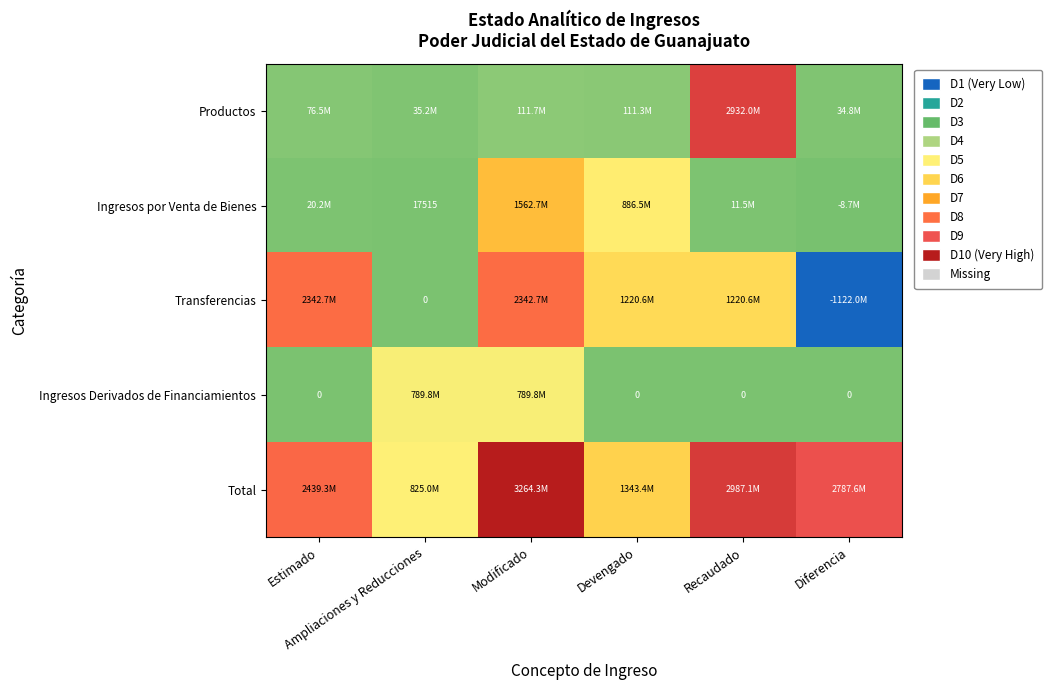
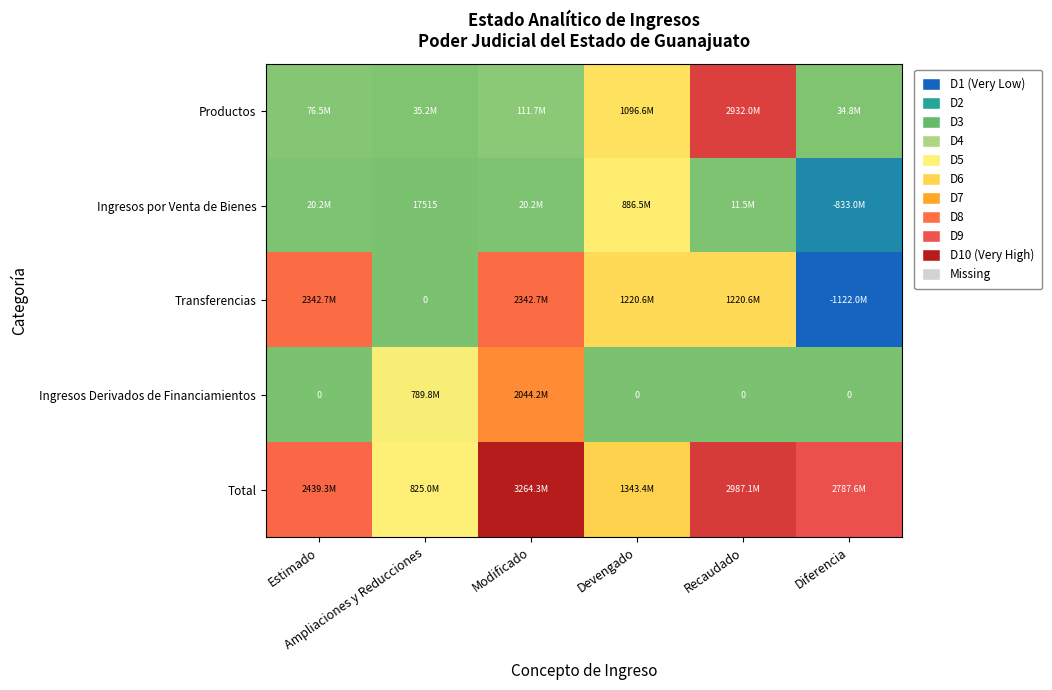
Productos, Devengado: 111.3M -> 1096.6M
Ingresos por Venta de Bienes, Modificado: 1562.7M -> 20.2M
Ingresos por Venta de Bienes, Diferencia: -8.7M -> -833.0M
Ingresos Derivados de Financiamientos, Modificado: 789.8M -> 2044.2M
